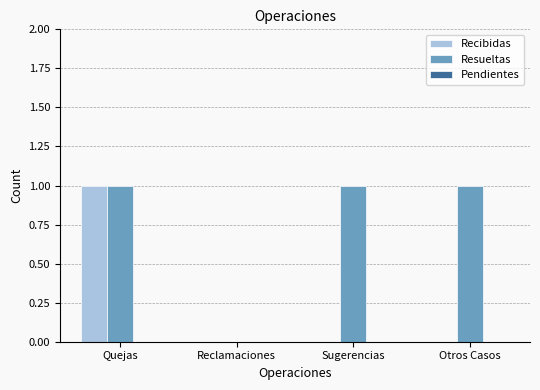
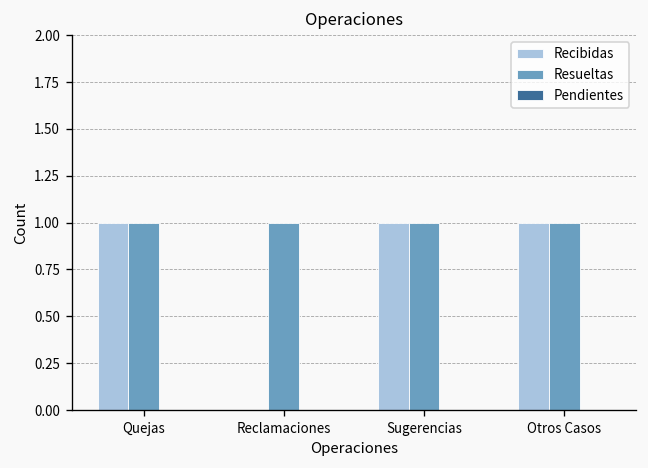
Resueltas, Reclamaciones: 0 -> 1
Recibidas, Sugerencias: 0 -> 1
Recibidas, Otros Casos: 0 -> 1
